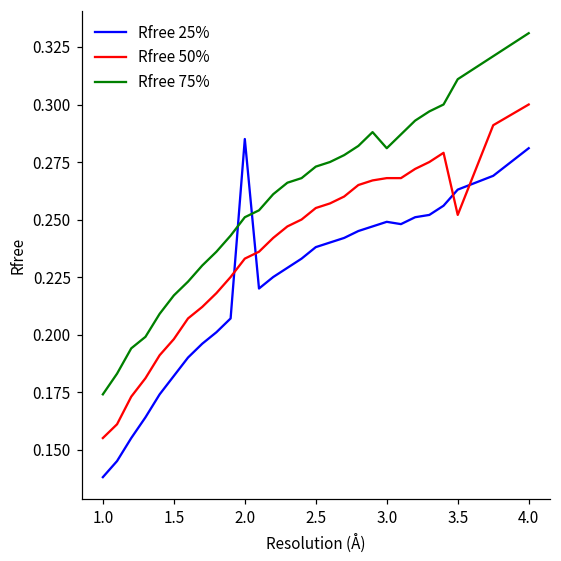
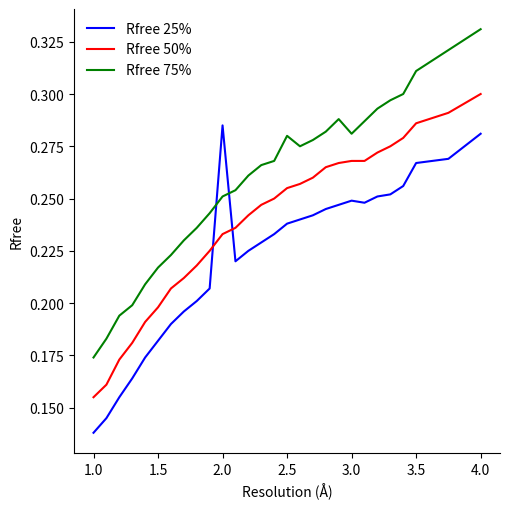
Rfree 75%, 2.5: 0.273 -> 0.280
Rfree 25%, 3.5: 0.263 -> 0.267
Rfree 50%, 3.5: 0.252 -> 0.286
